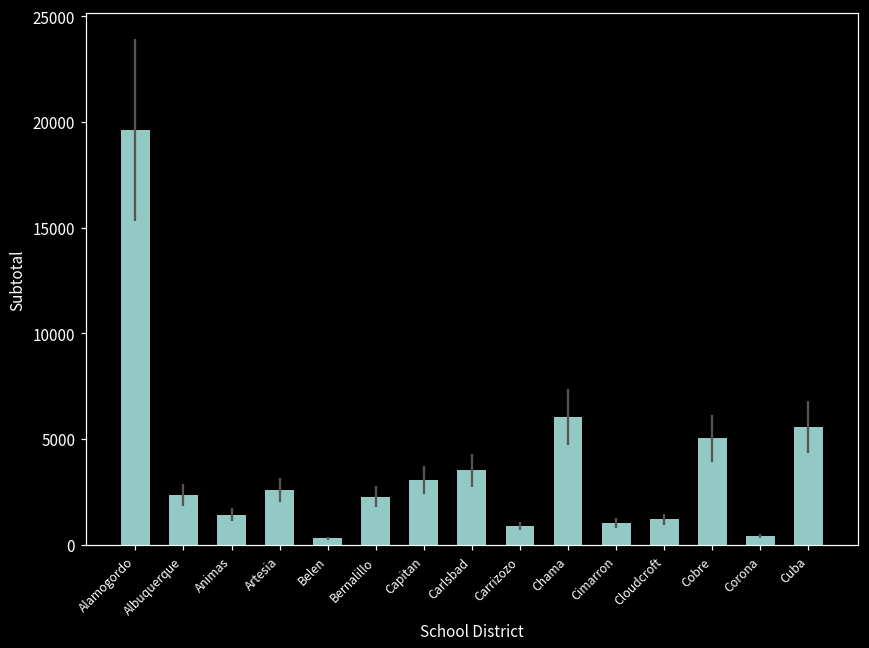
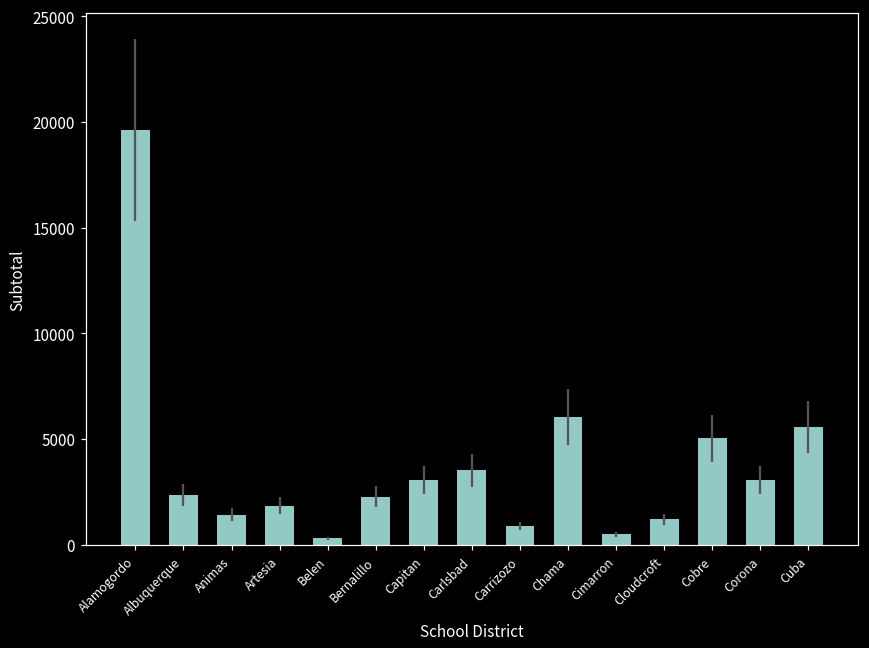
Artesia: 2600 -> 1900
Cimarron: 1000 -> 500
Corona: 400 -> 3100
